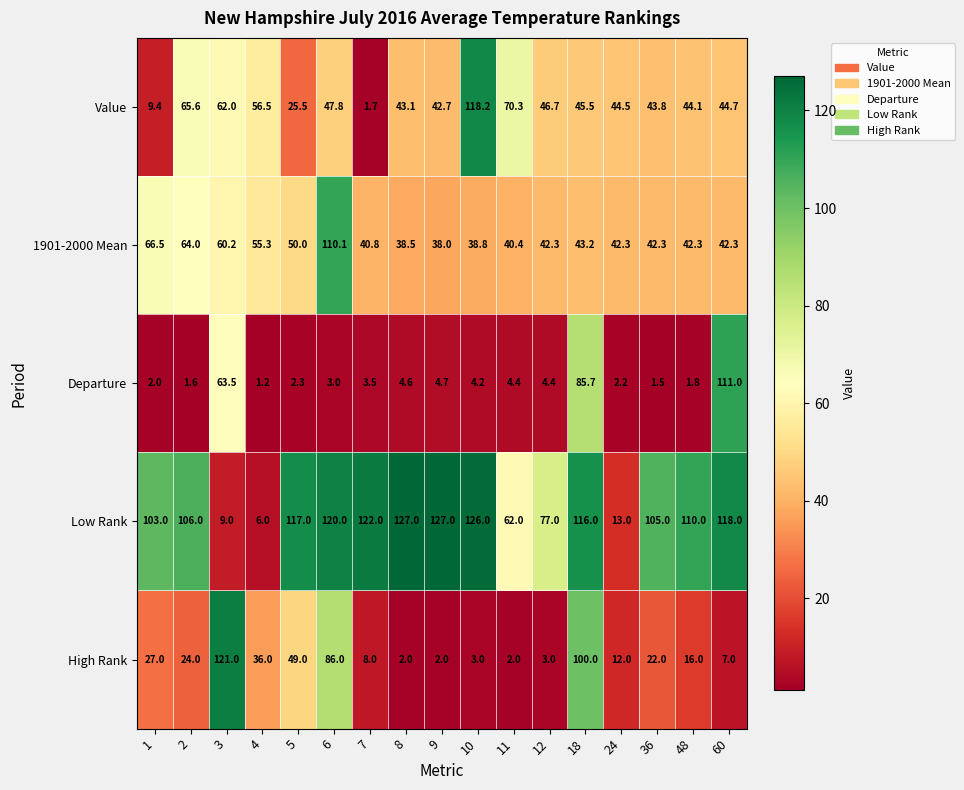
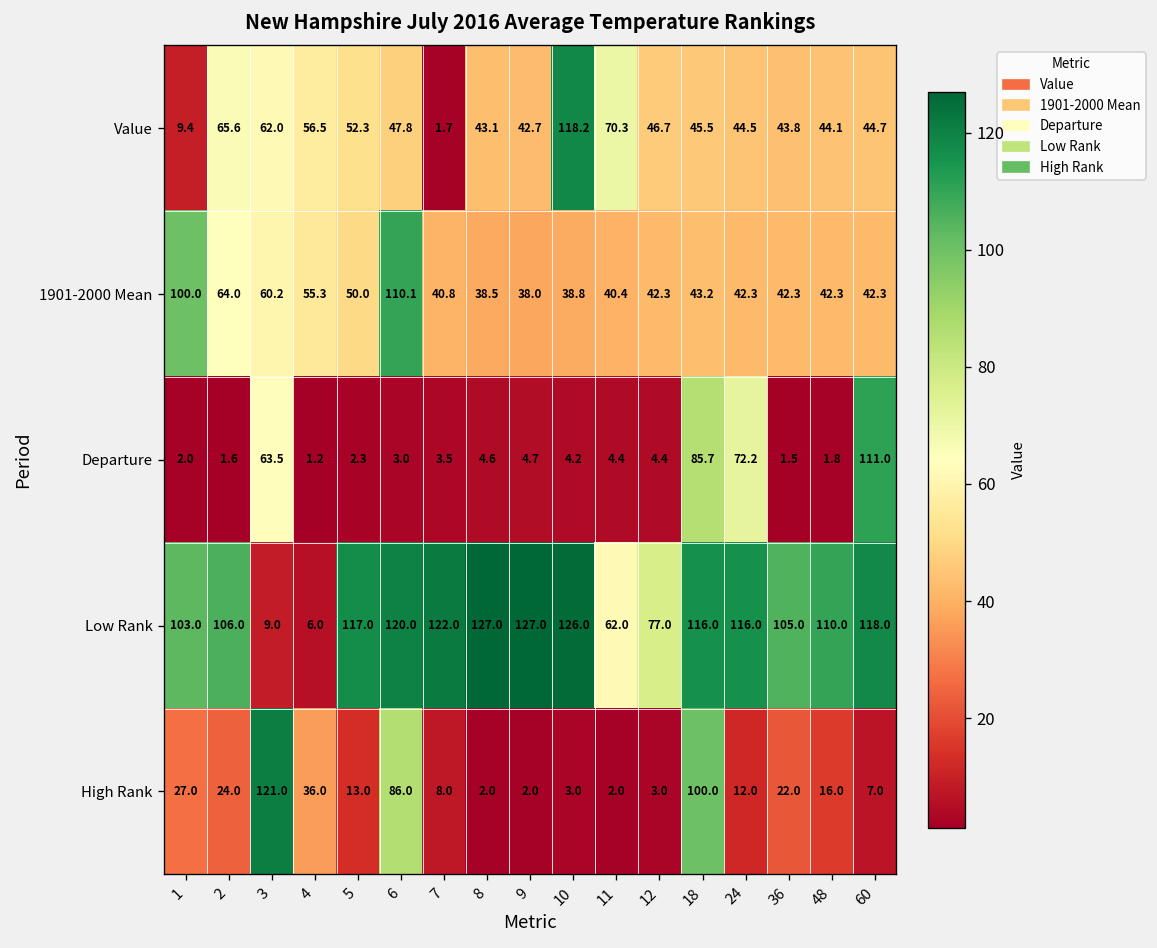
Value, 5: 25.5 -> 52.3
1901-2000 Mean, 1: 66.5 -> 100.0
Departure, 24: 2.2 -> 72.2
Low Rank, 24: 13.0 -> 116.0
High Rank, 5: 49.0 -> 13.0
